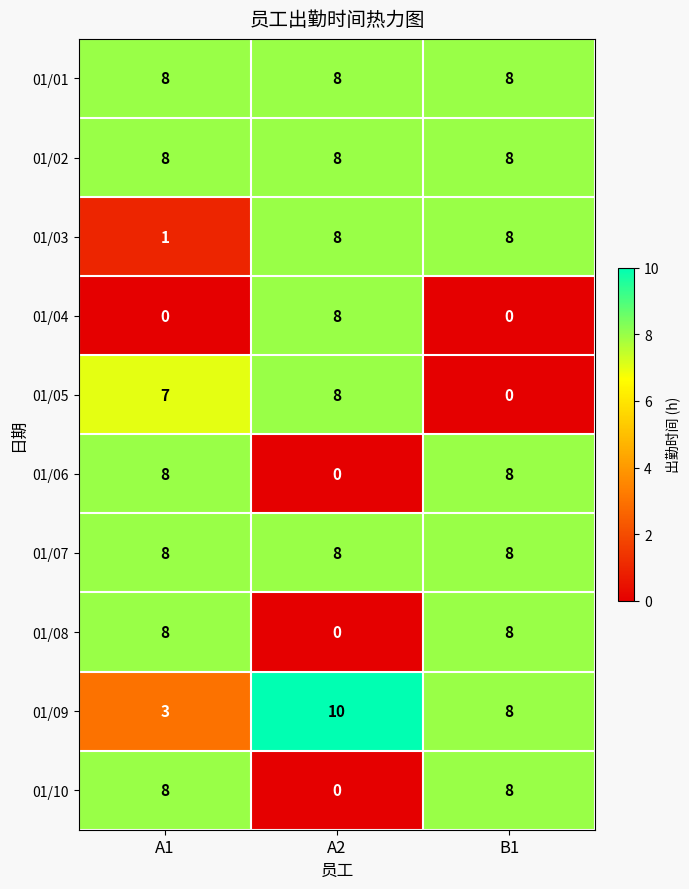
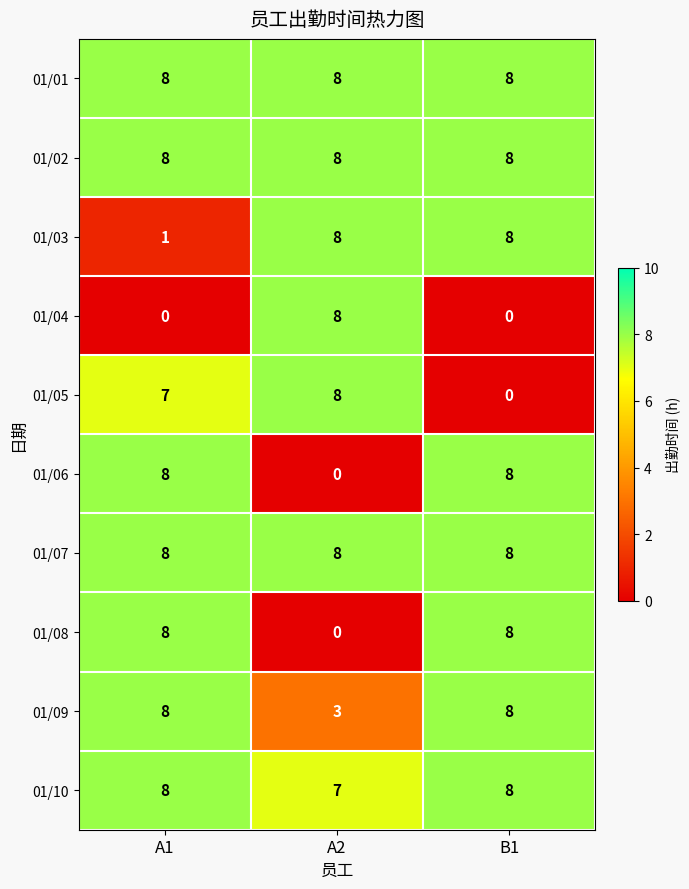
01/09, A1: 3 -> 8
01/09, A2: 10 -> 3
01/10, A2: 0 -> 7
